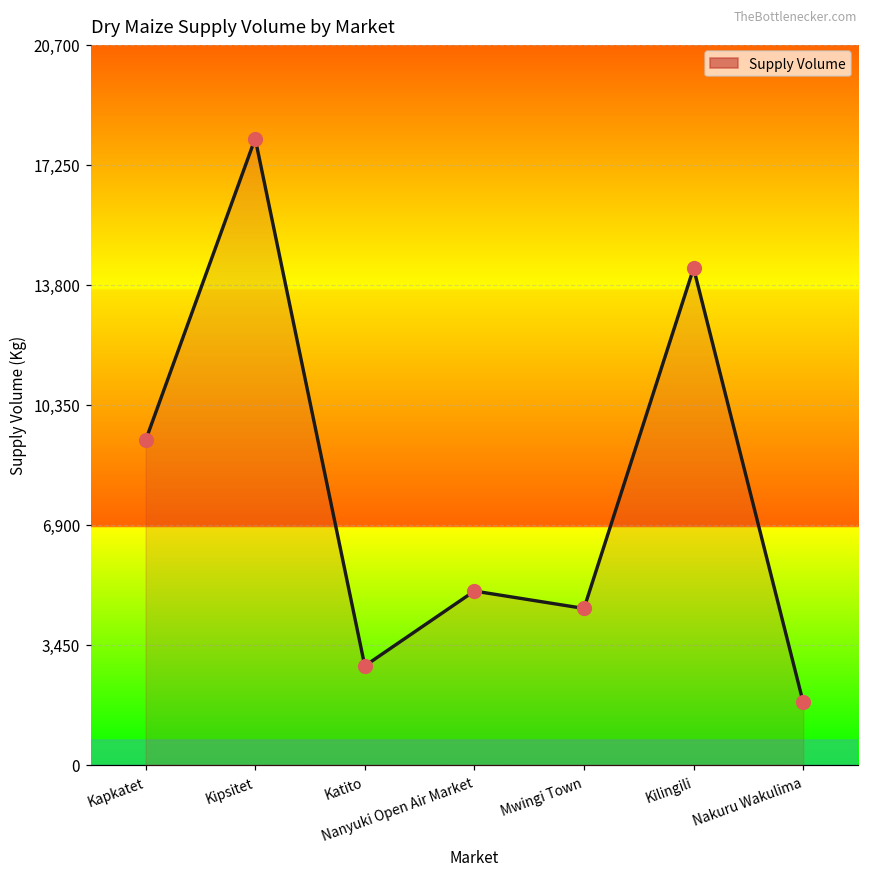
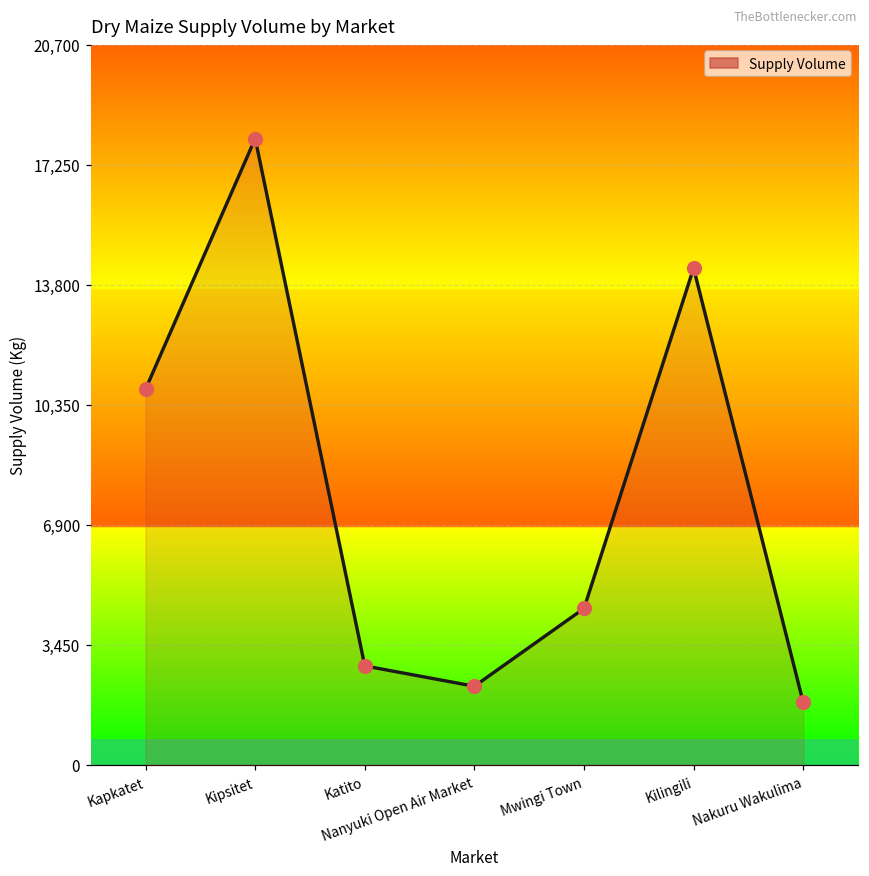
Kapkatet: 9,300 -> 10,800
Nanyuki Open Air Market: 5,000 -> 2,300
